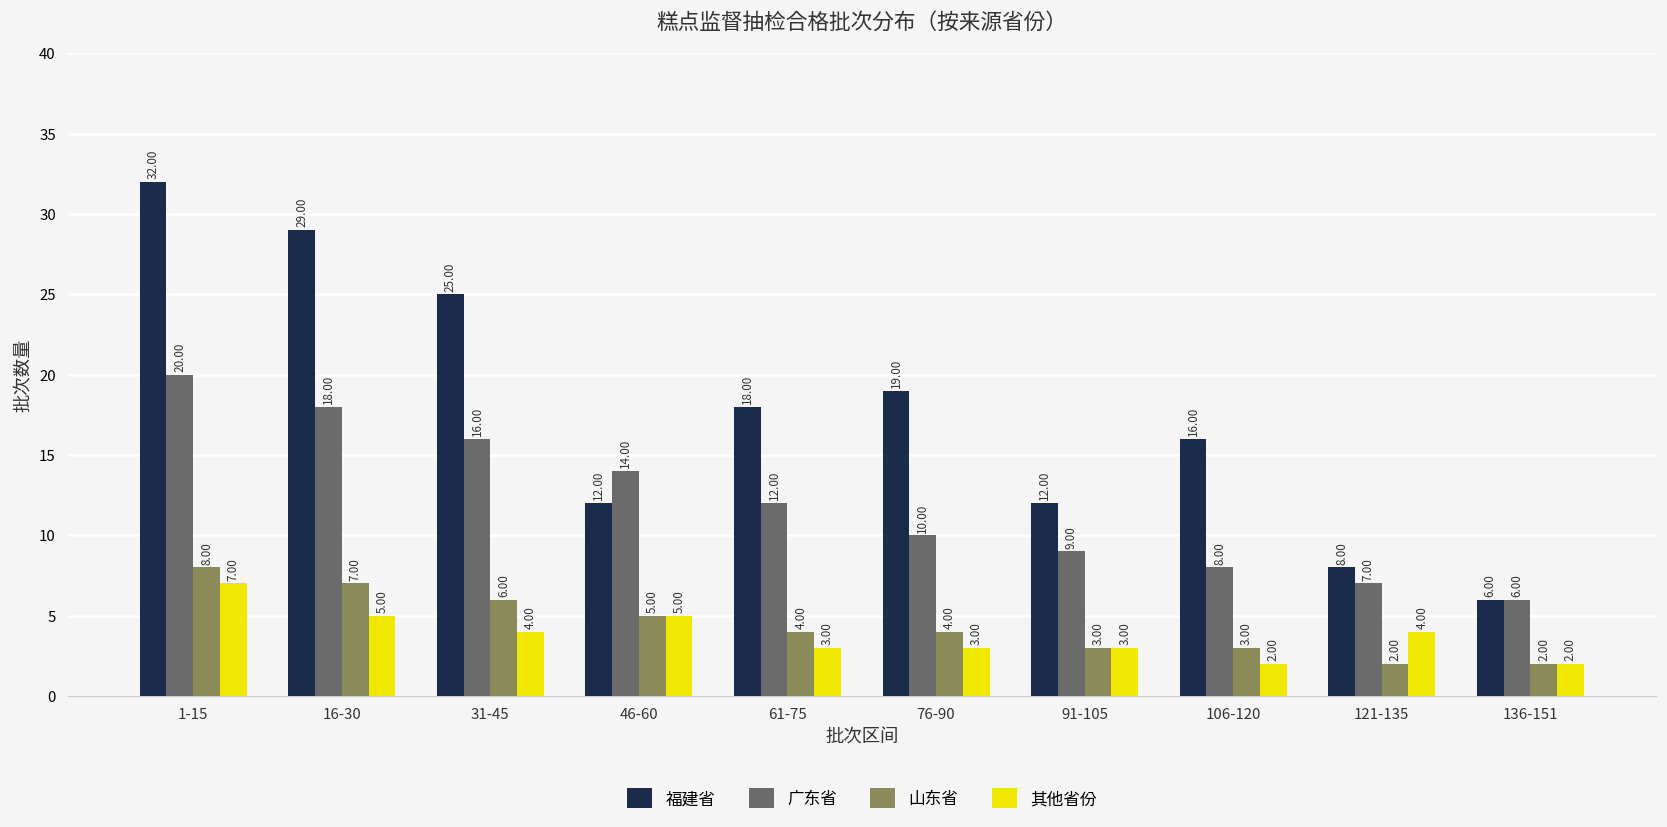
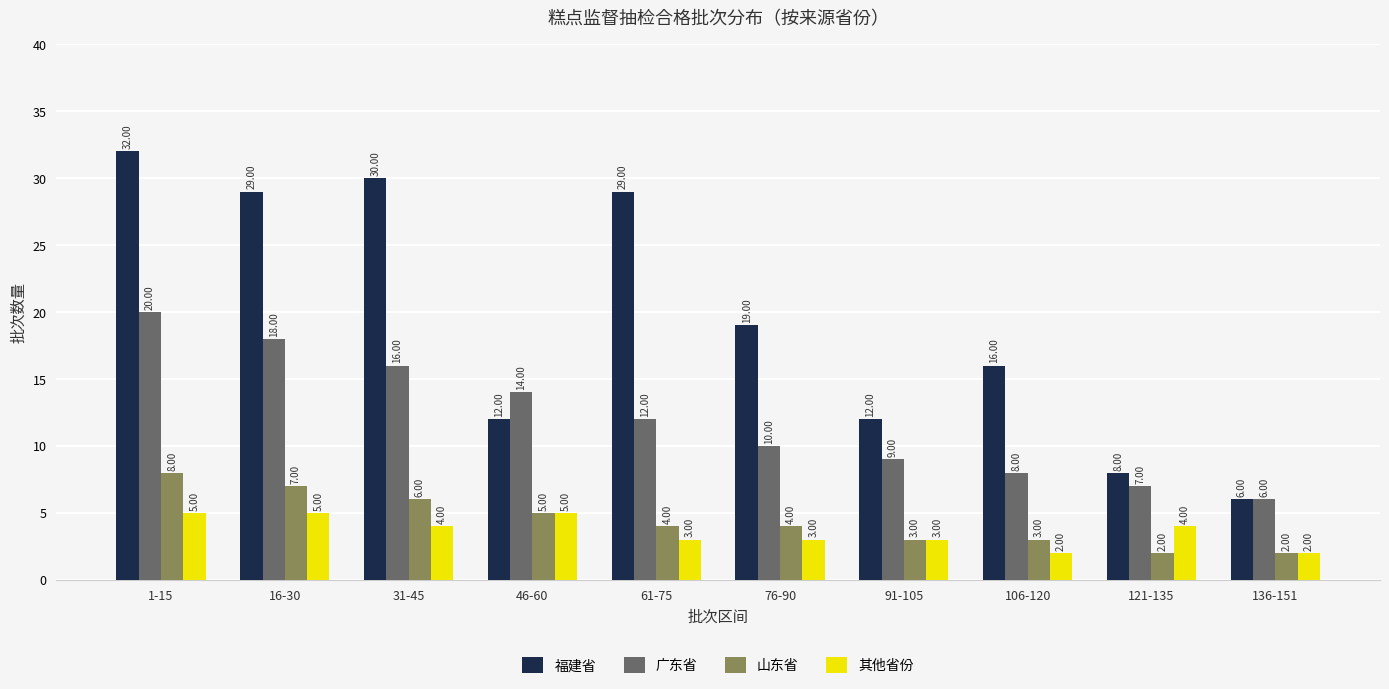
其他省份, 1-15: 7.00 -> 5.00
福建省, 31-45: 25.00 -> 30.00
福建省, 61-75: 18.00 -> 29.00
